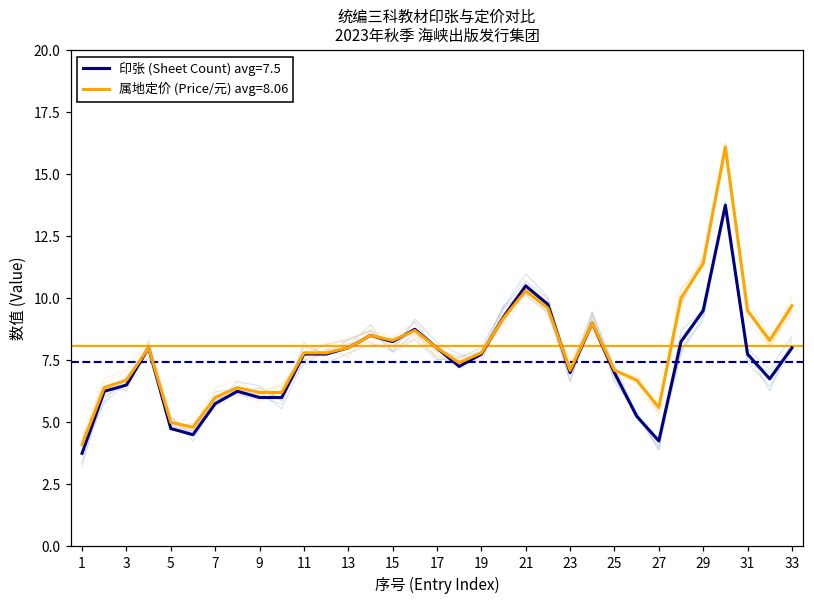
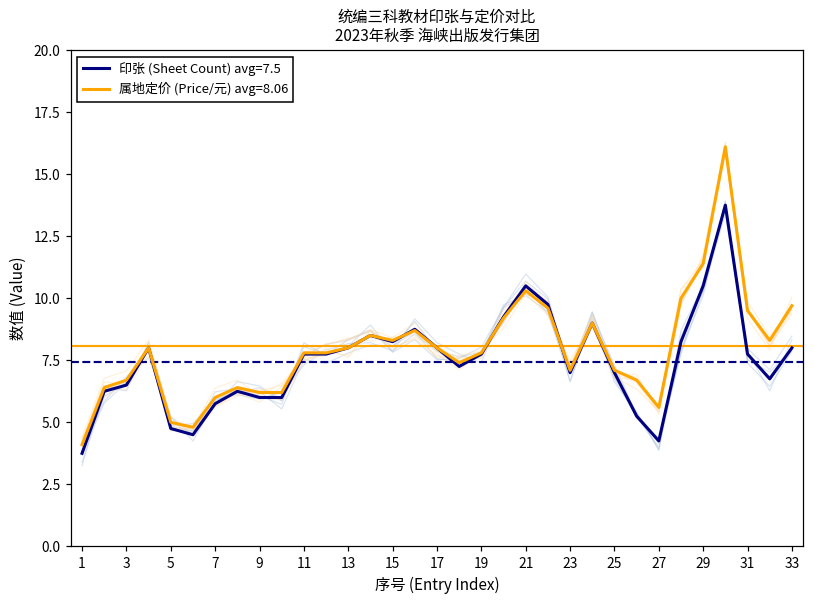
印张 (Sheet Count) avg=7.5, 29: 9.5 -> 10.5
